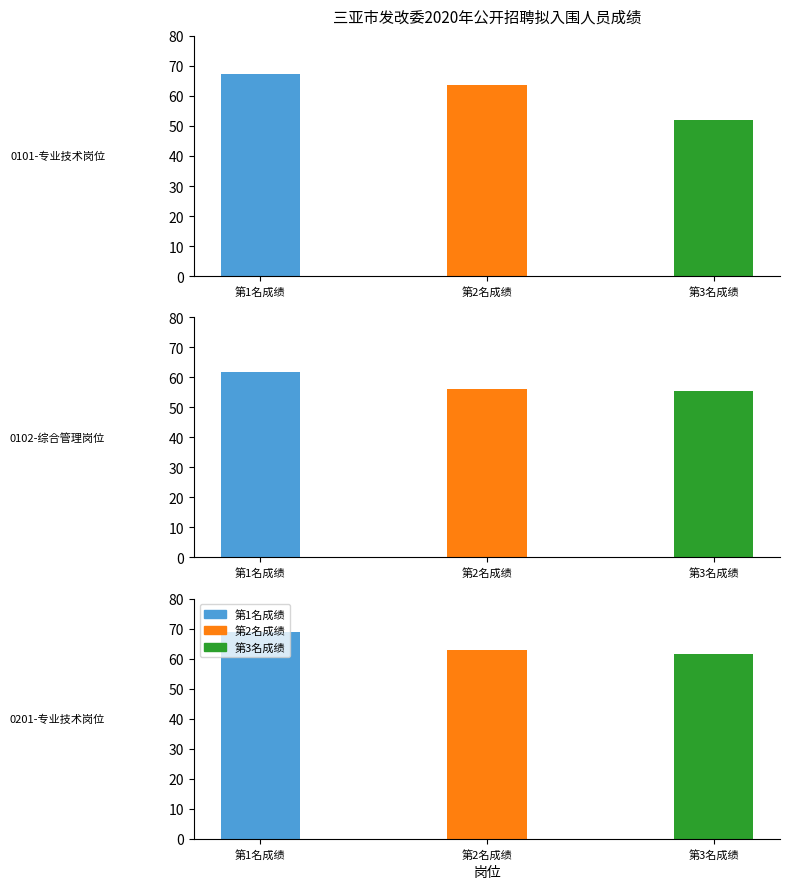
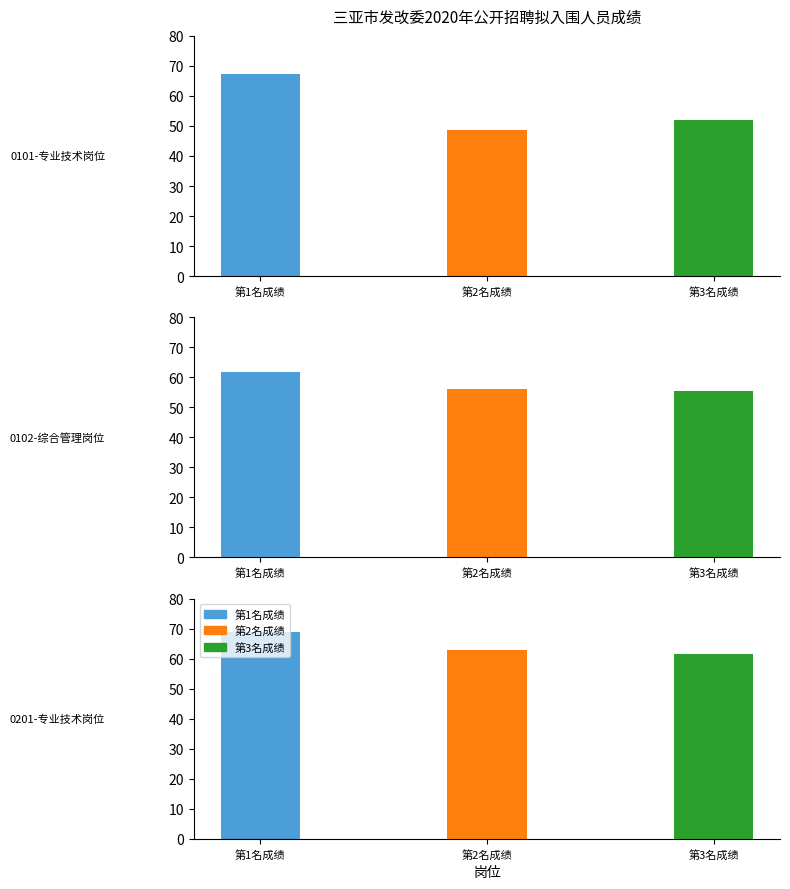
三亚市发改委2020年公开招聘拟入围人员成绩, 第2名成绩: 64 -> 49
